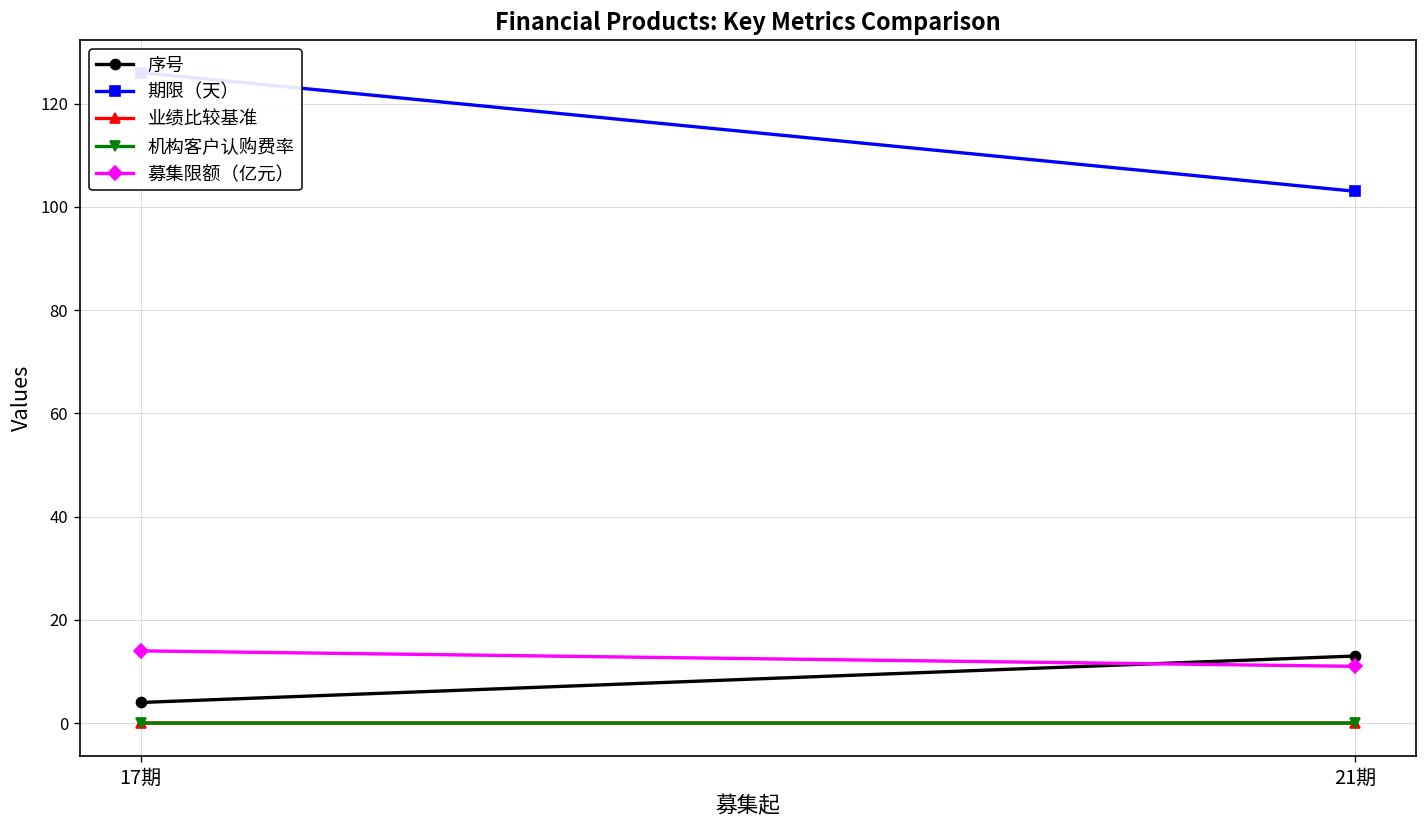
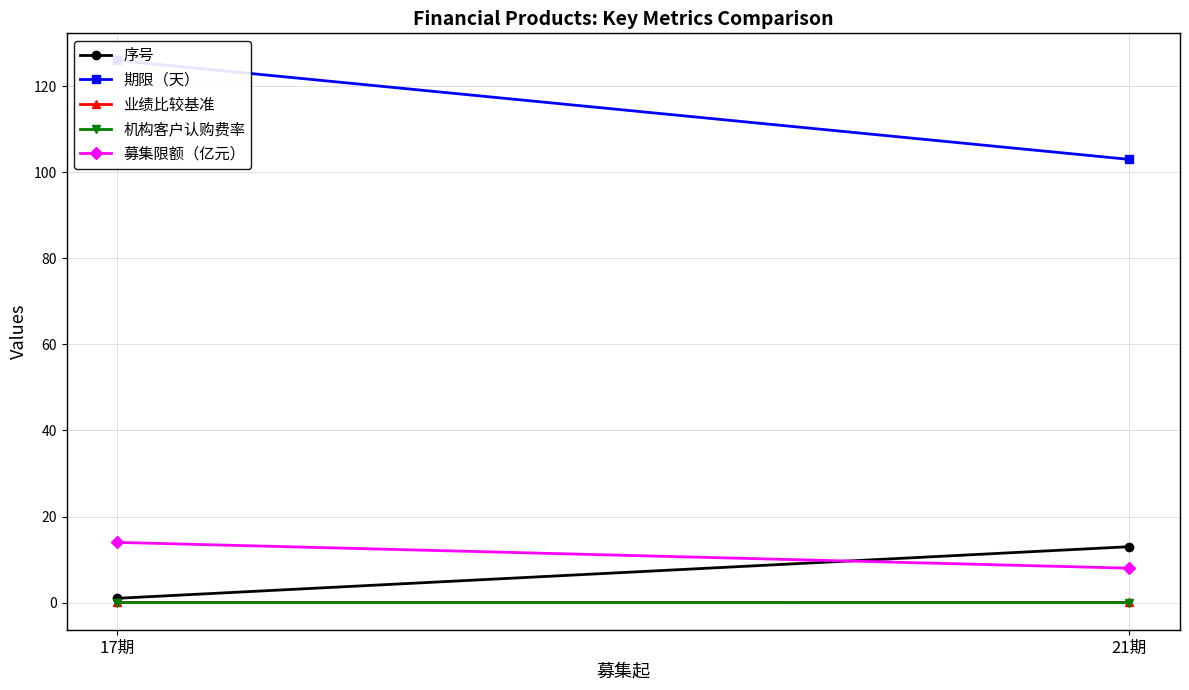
序号, 17期: 4 -> 1
募集限额（亿元）, 21期: 11 -> 8
